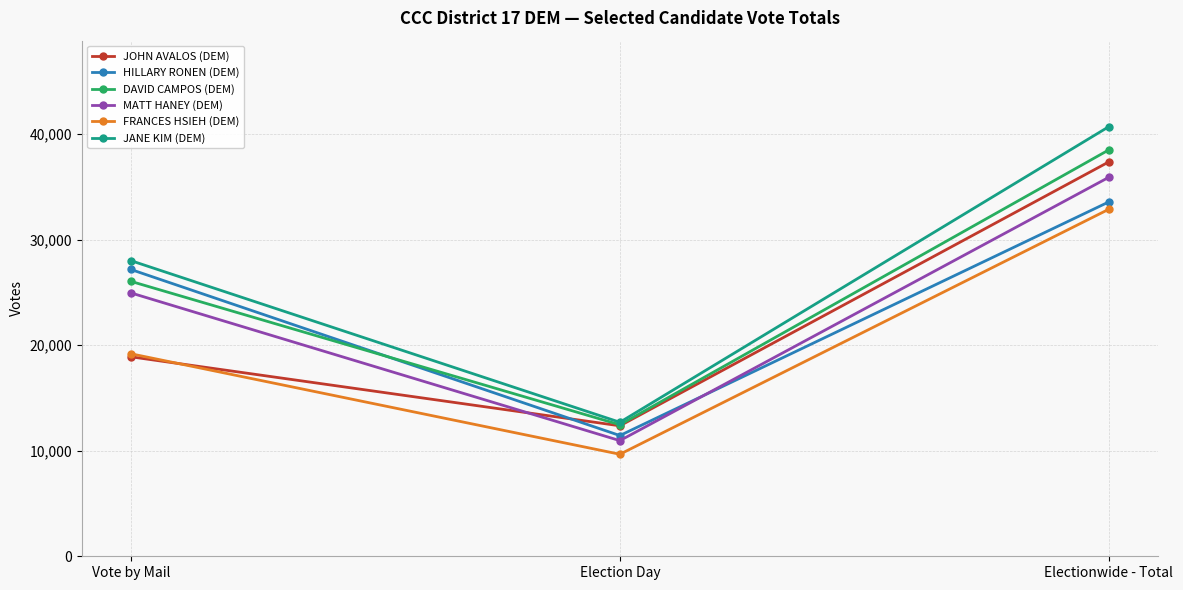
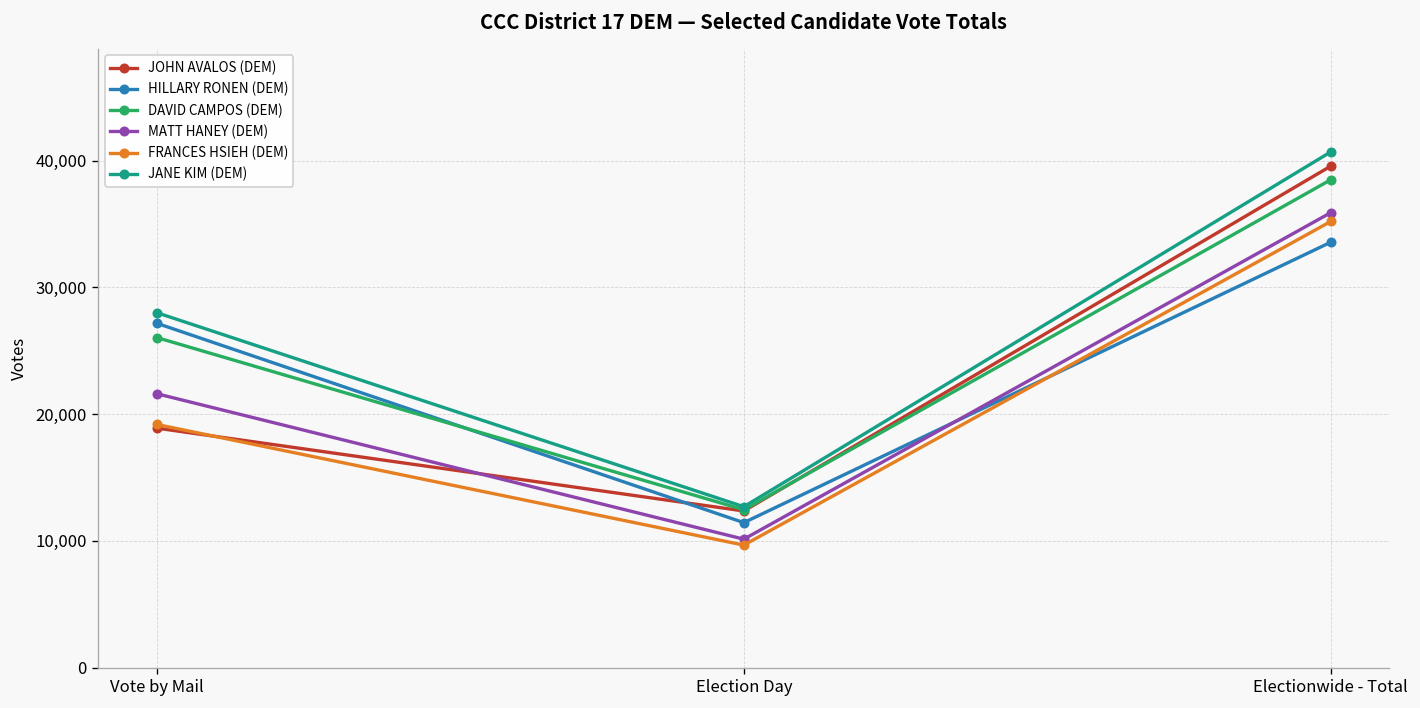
MATT HANEY (DEM), Vote by Mail: 25,000 -> 21,600
MATT HANEY (DEM), Election Day: 11,000 -> 10,100
JOHN AVALOS (DEM), Electionwide - Total: 37,400 -> 39,600
FRANCES HSIEH (DEM), Electionwide - Total: 32,900 -> 35,200
